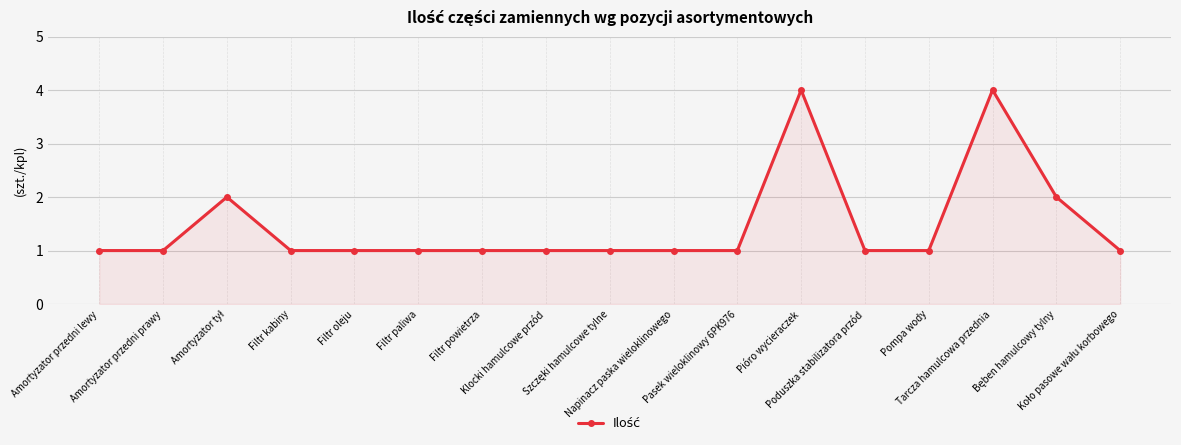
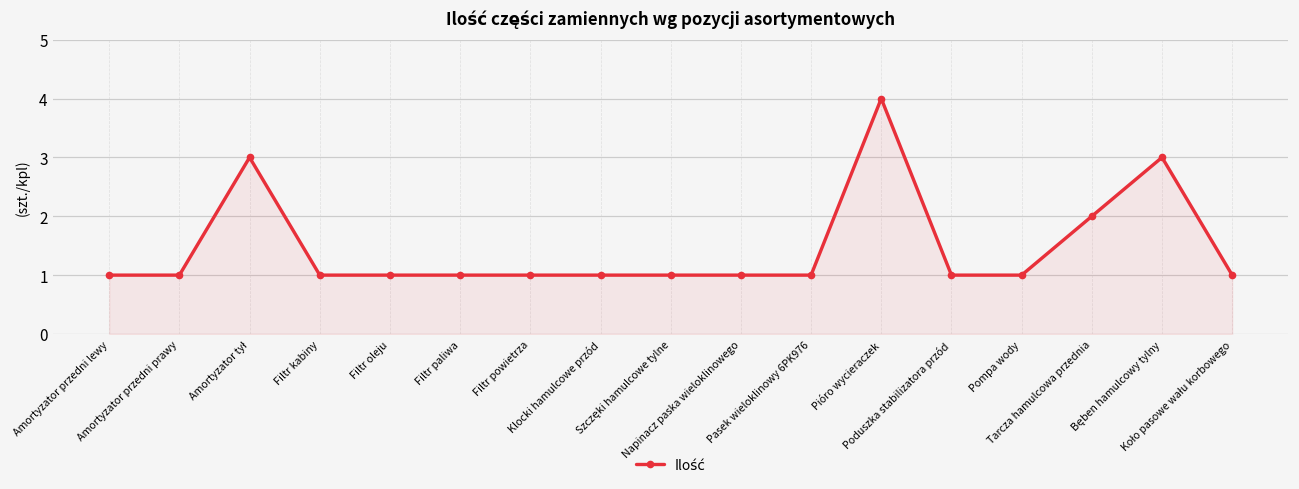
Amortyzator tył: 2 -> 3
Tarcza hamulcowa przednia: 4 -> 2
Bęben hamulcowy tylny: 2 -> 3
